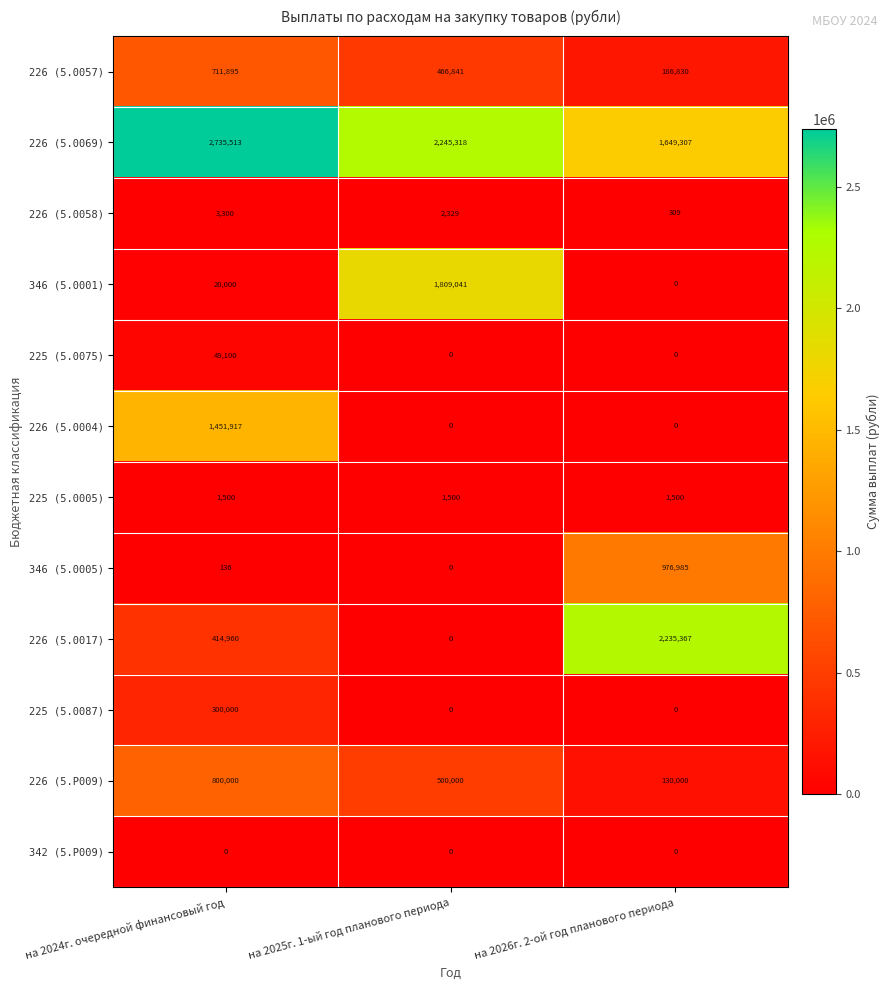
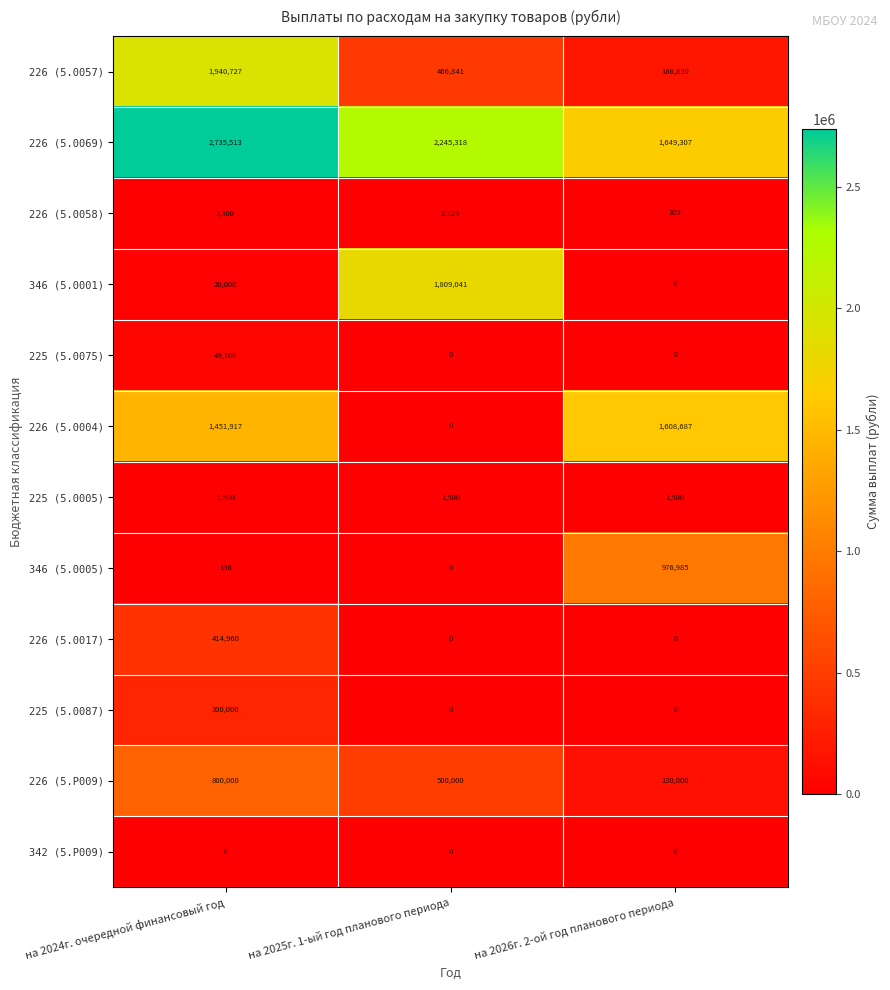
226 (5.0057), на 2024г. очередной финансовый год: 711,895 -> 1,940,727
226 (5.0004), на 2026г. 2-ой год планового периода: 0 -> 1,608,687
226 (5.0017), на 2026г. 2-ой год планового периода: 2,235,367 -> 0
